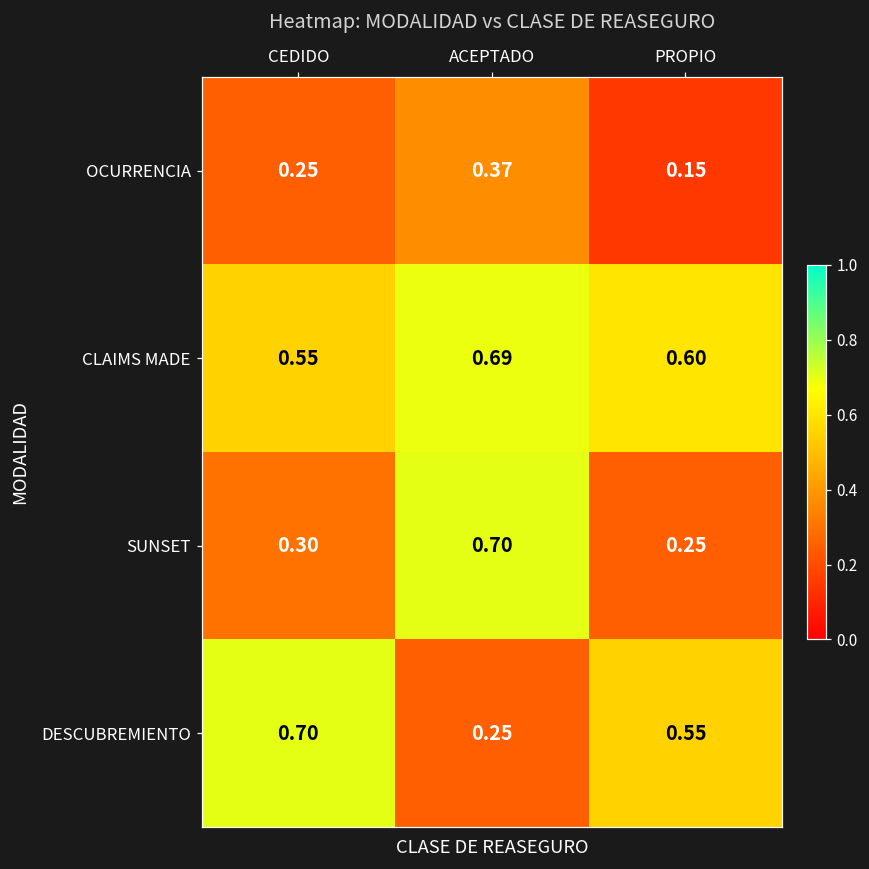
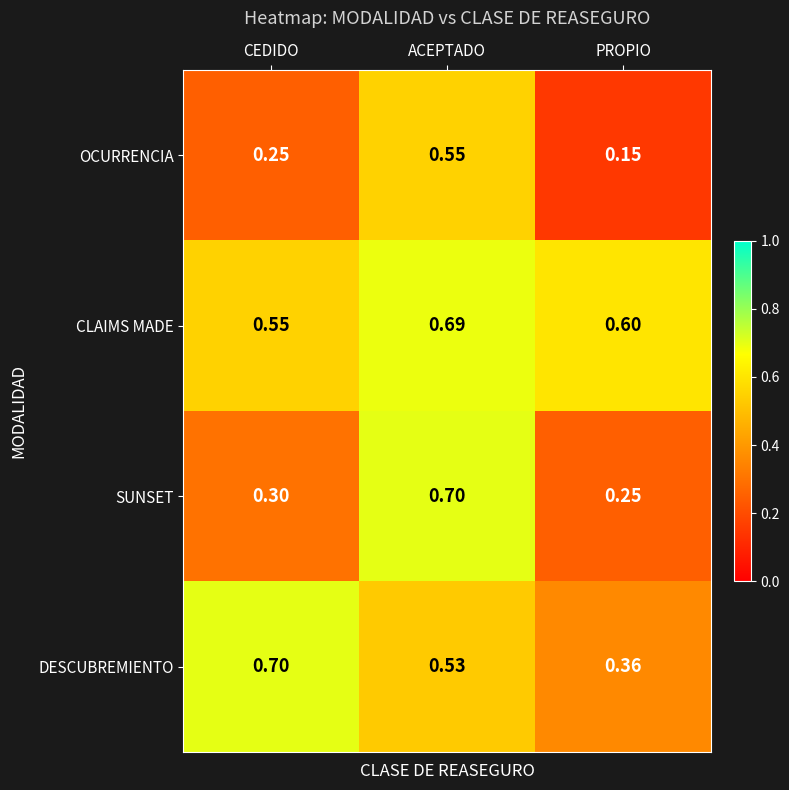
OCURRENCIA, ACEPTADO: 0.37 -> 0.55
DESCUBREMIENTO, ACEPTADO: 0.25 -> 0.53
DESCUBREMIENTO, PROPIO: 0.55 -> 0.36
